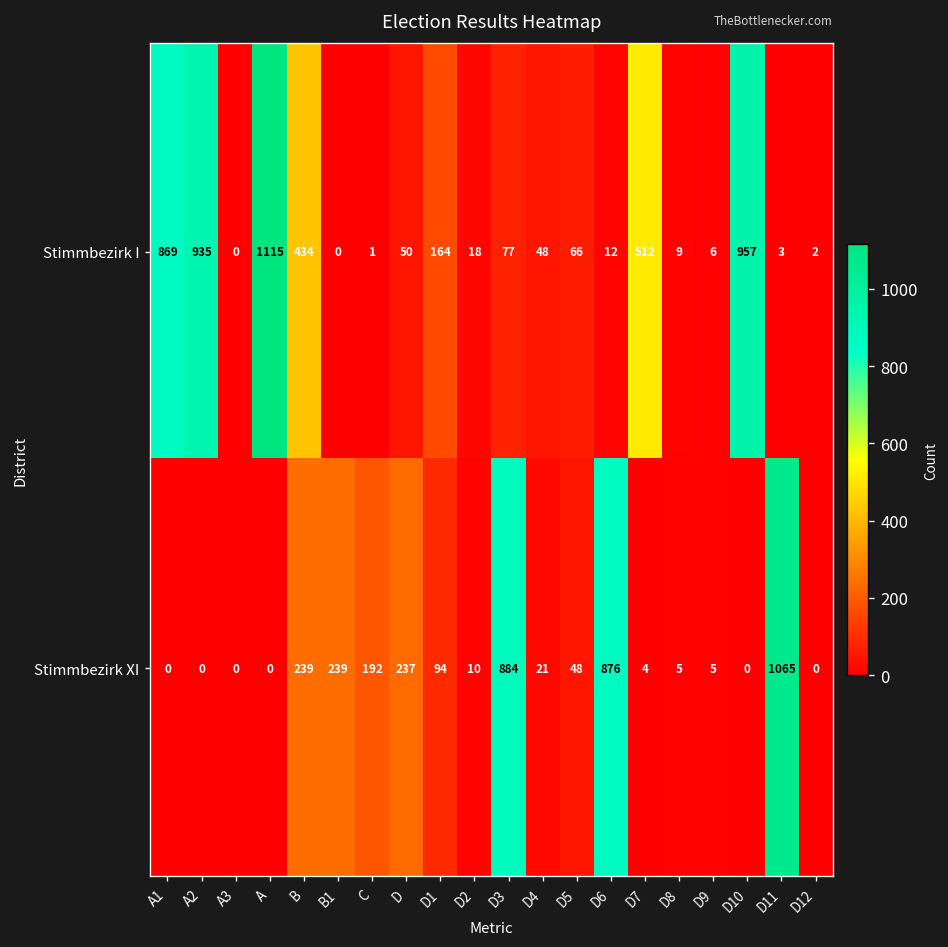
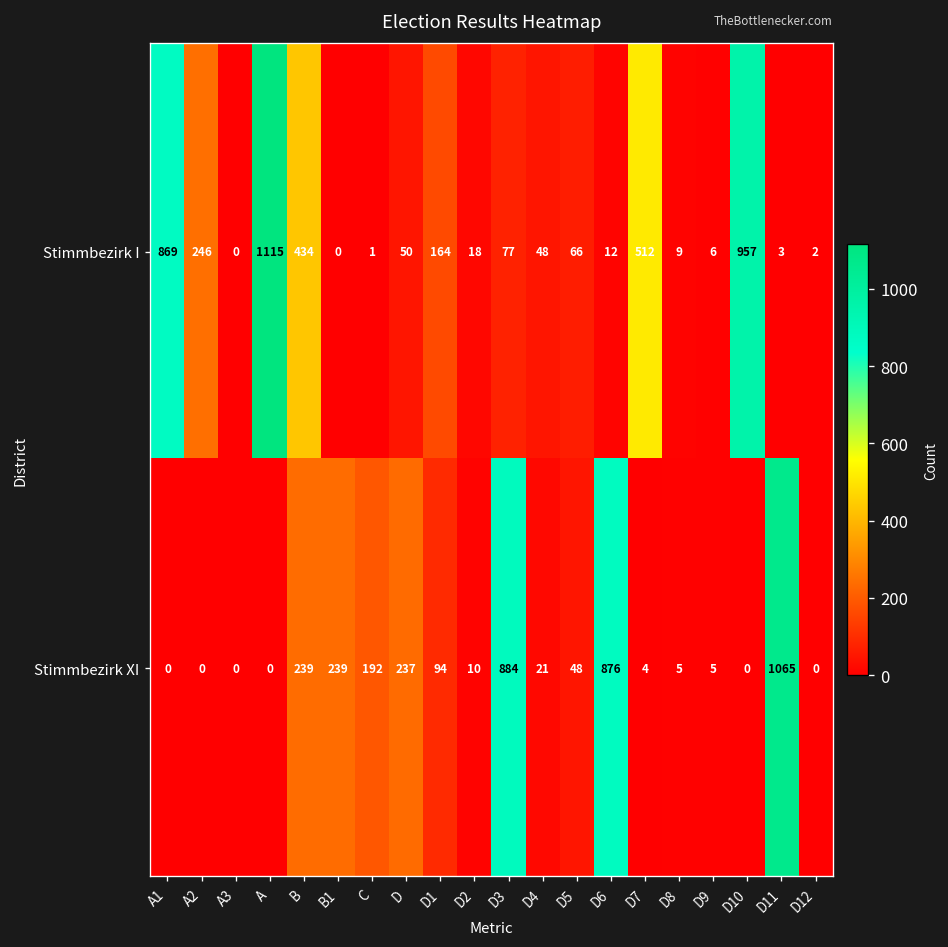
Stimmbezirk I, A2: 935 -> 246
